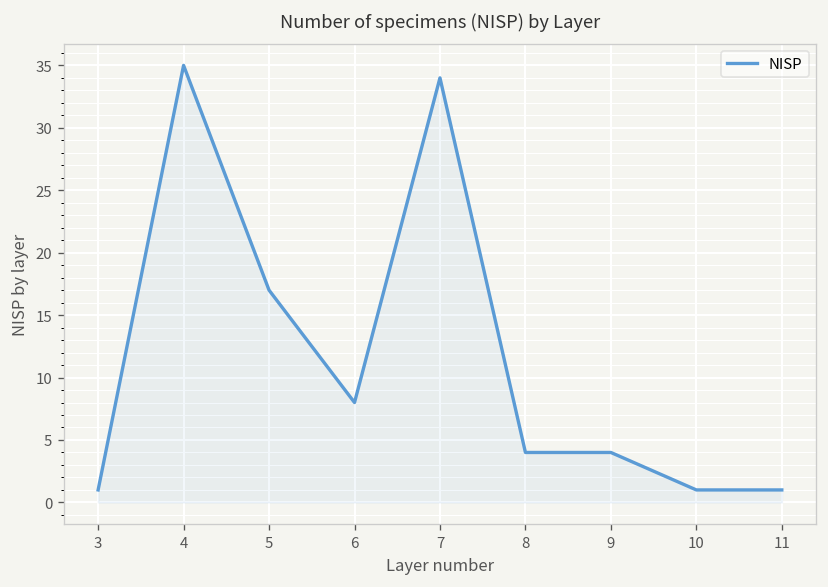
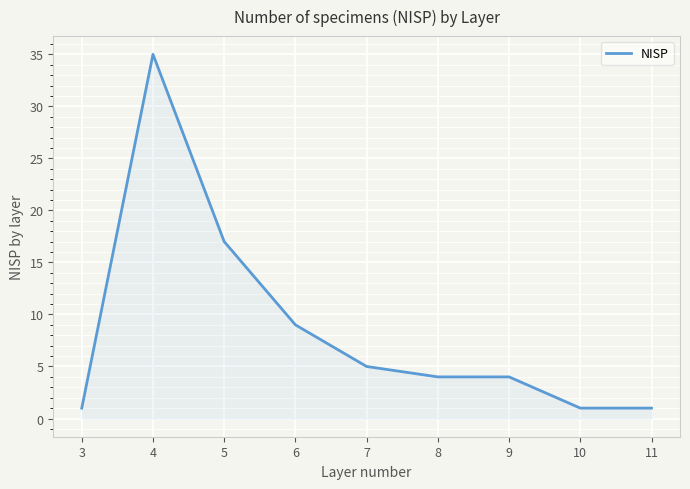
6: 8 -> 9
7: 34 -> 5
